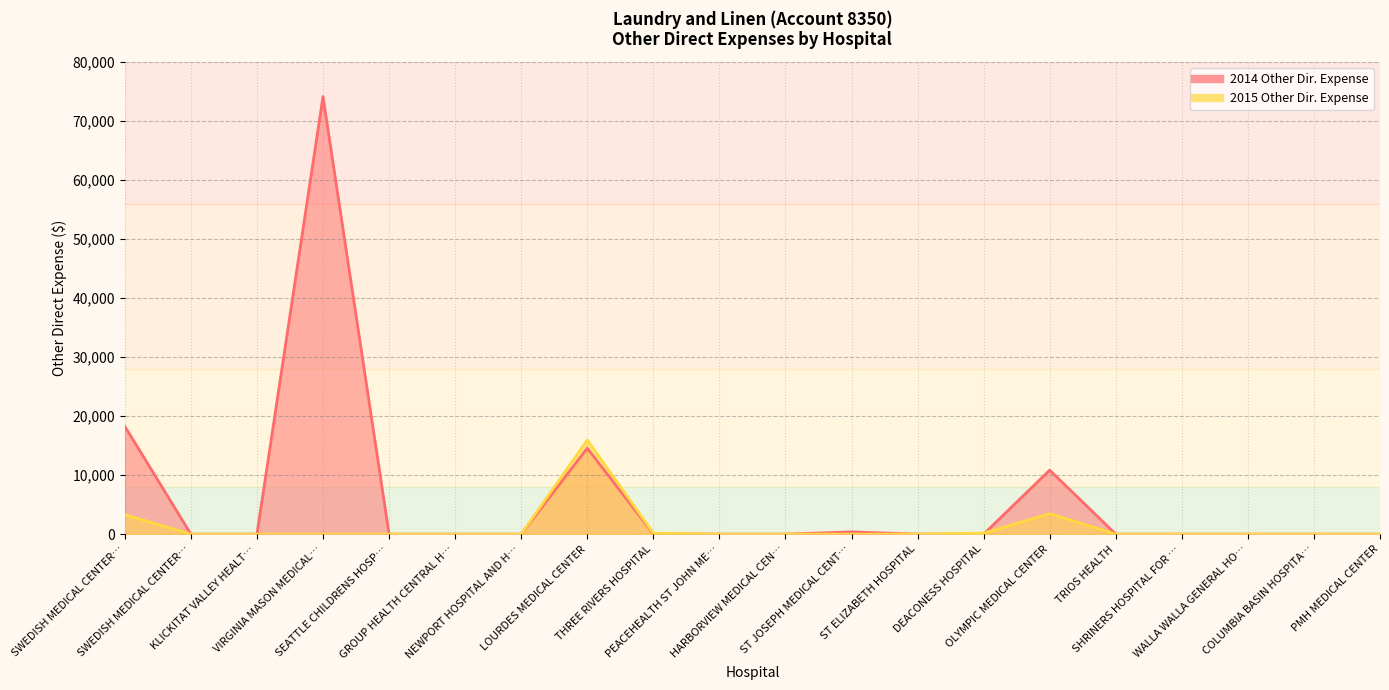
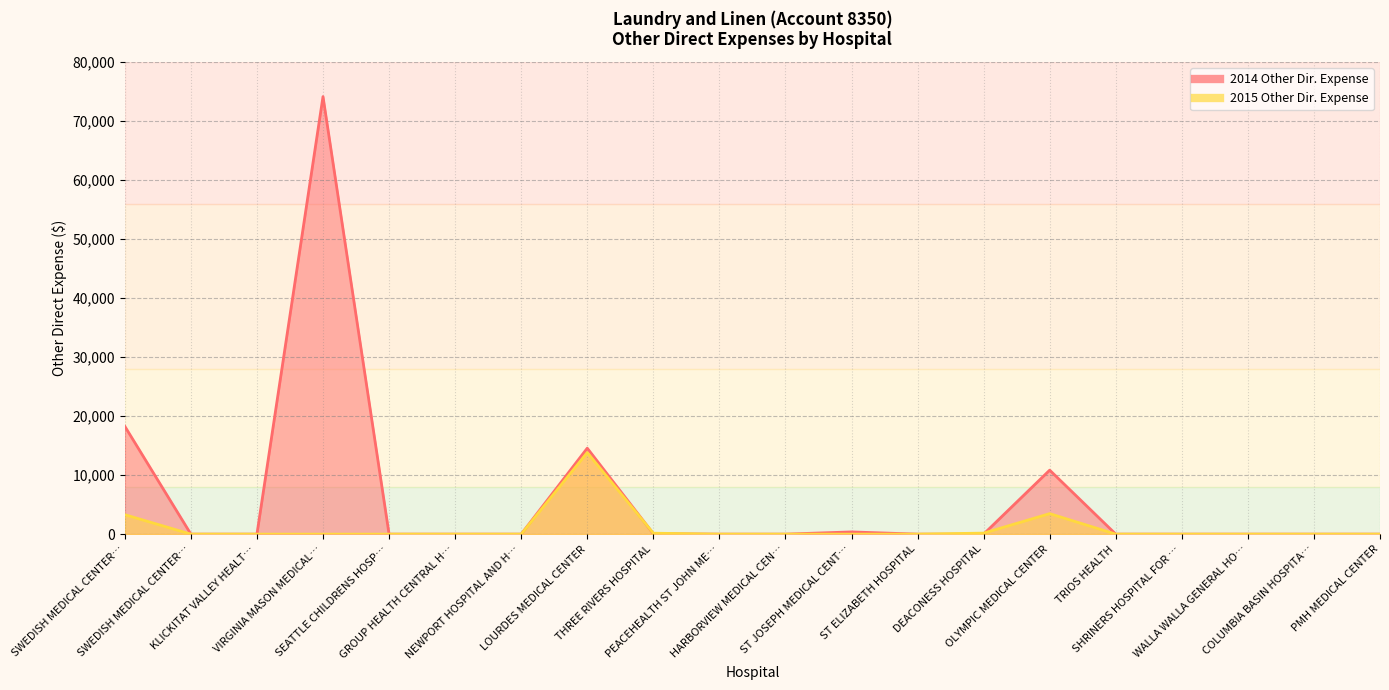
2015 Other Dir. Expense, LOURDES MEDICAL CENTER: 16,000 -> 14,000
